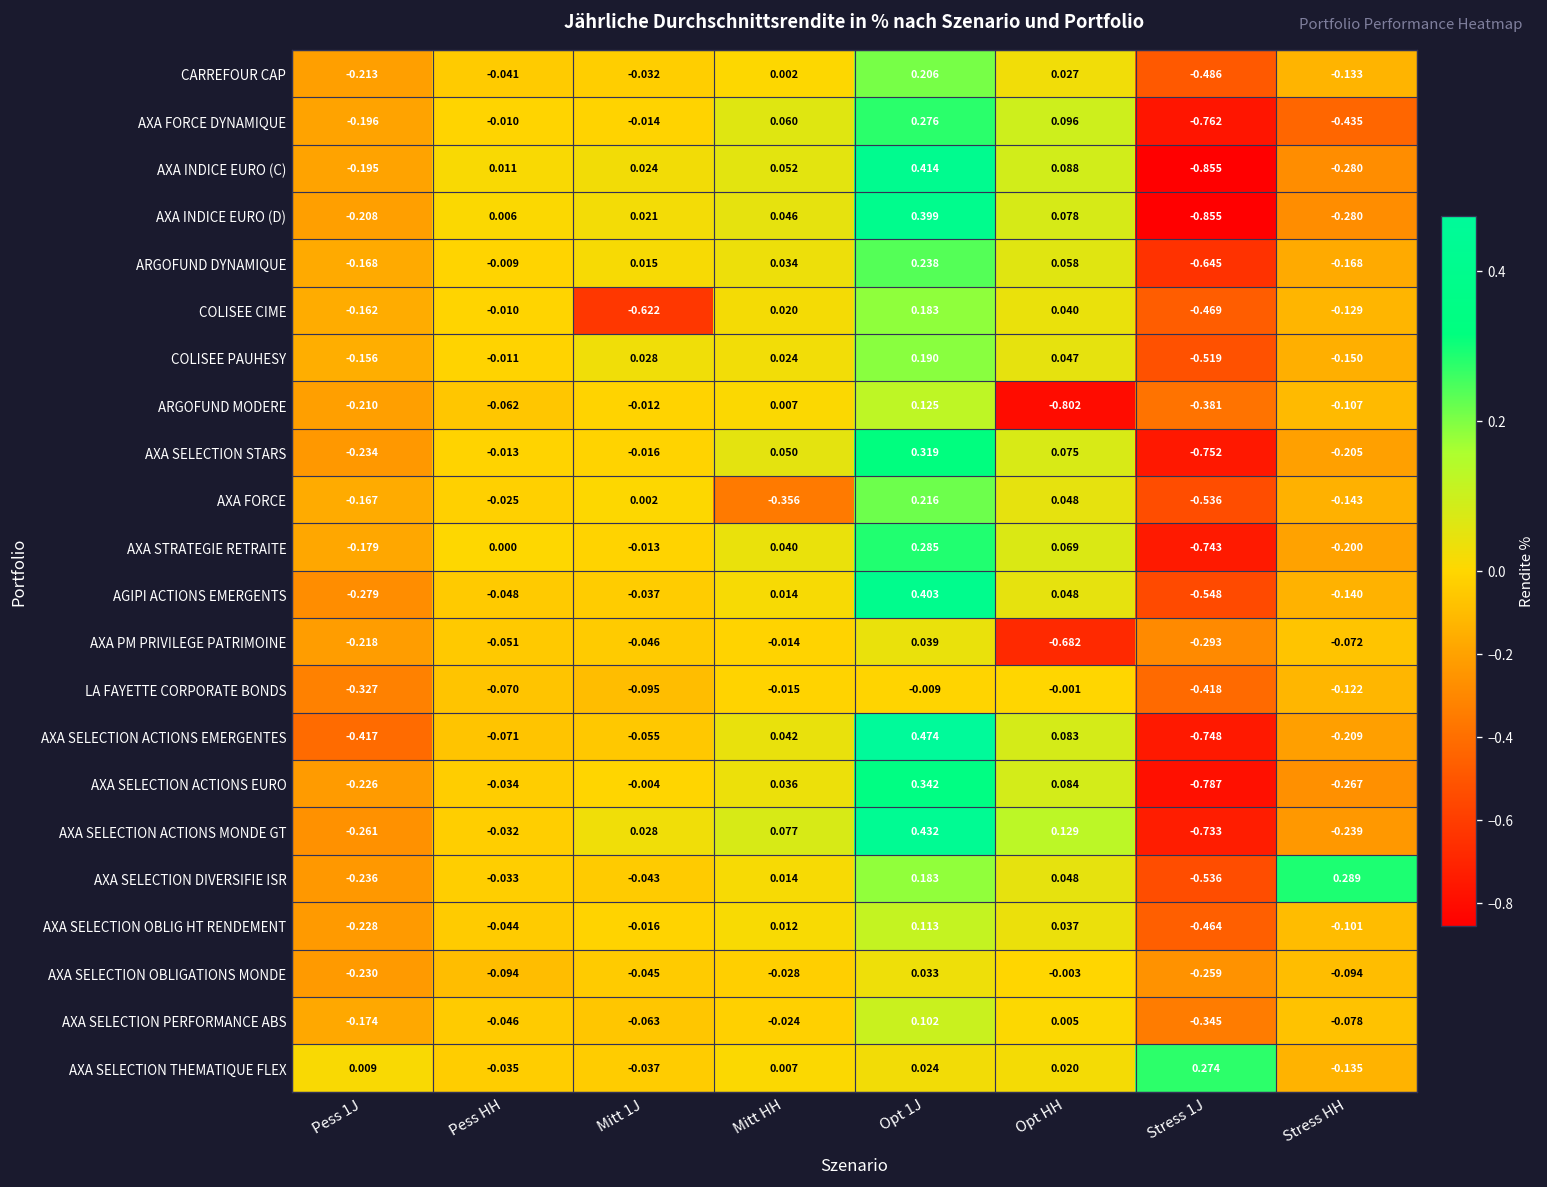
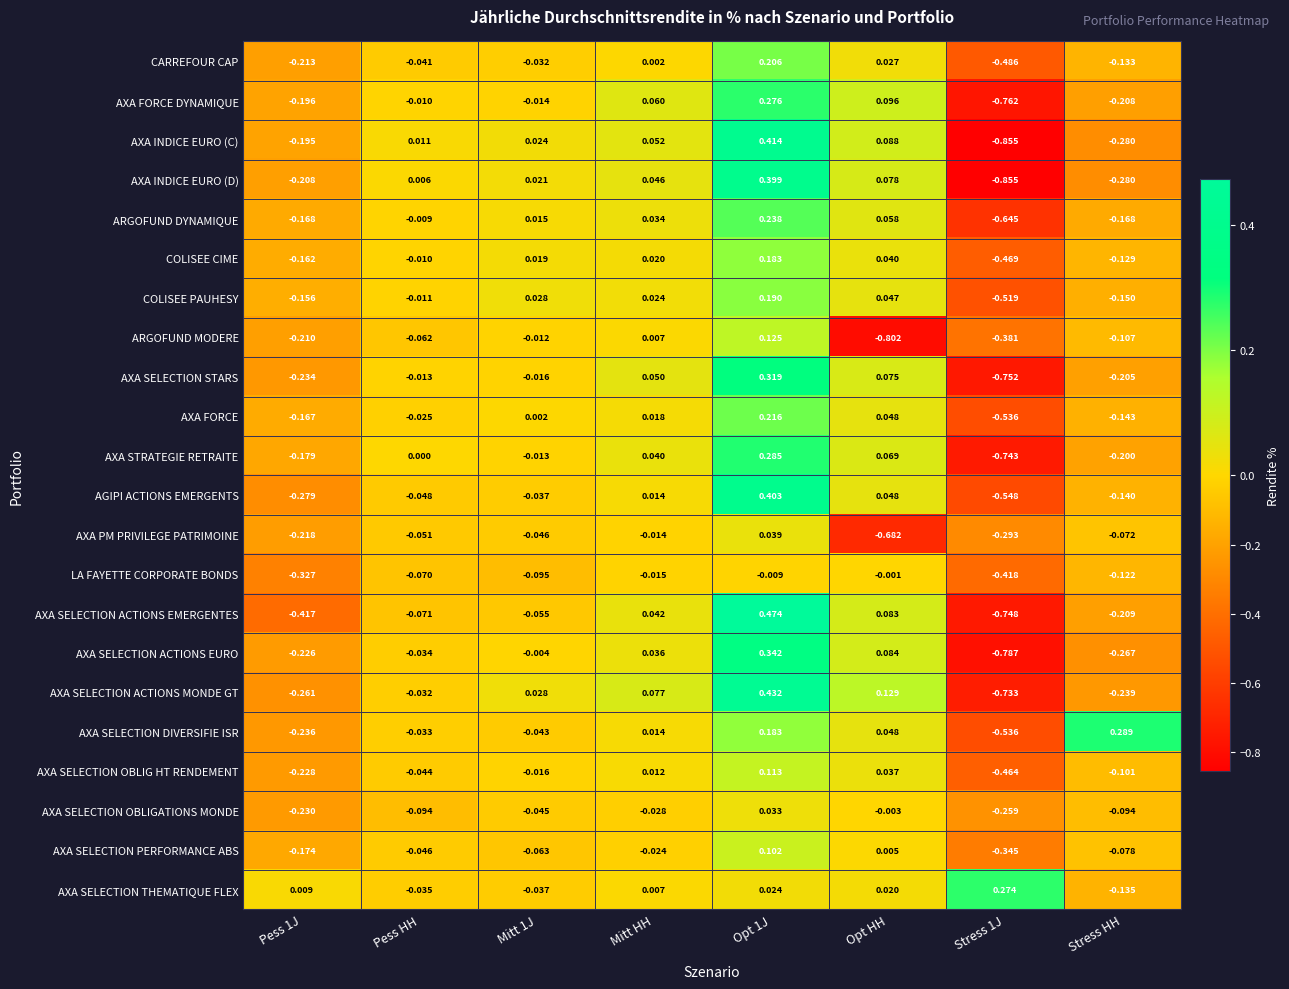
AXA FORCE DYNAMIQUE, Stress HH: -0.435 -> -0.208
COLISEE CIME, Mitt 1J: -0.622 -> 0.019
AXA FORCE, Mitt HH: -0.356 -> 0.018
